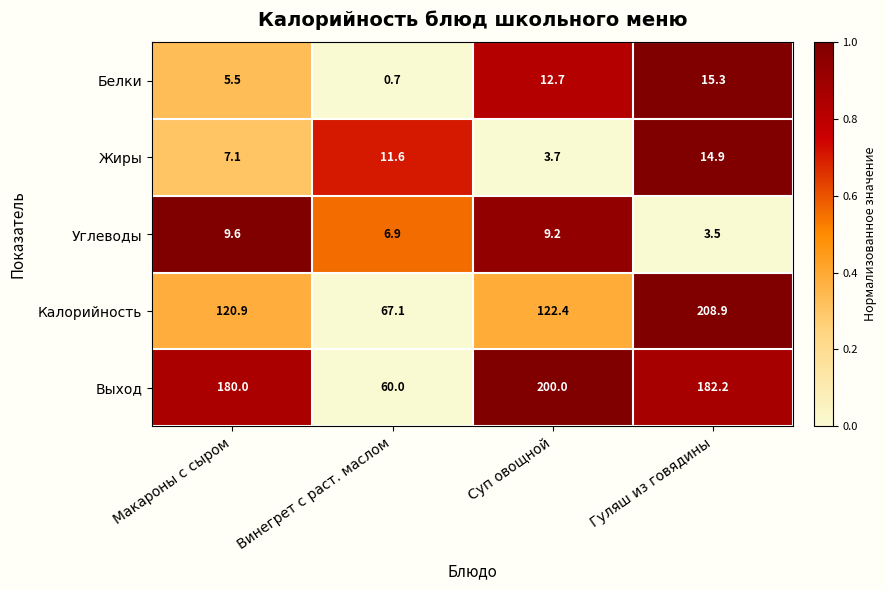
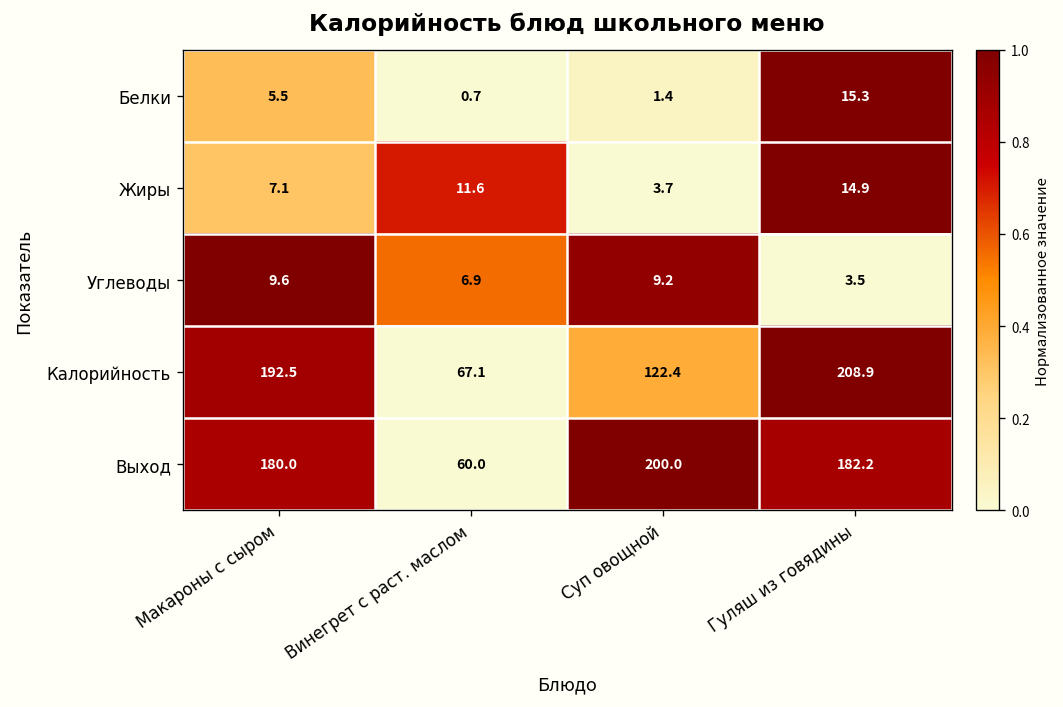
Белки, Суп овощной: 12.7 -> 1.4
Калорийность, Макароны с сыром: 120.9 -> 192.5
